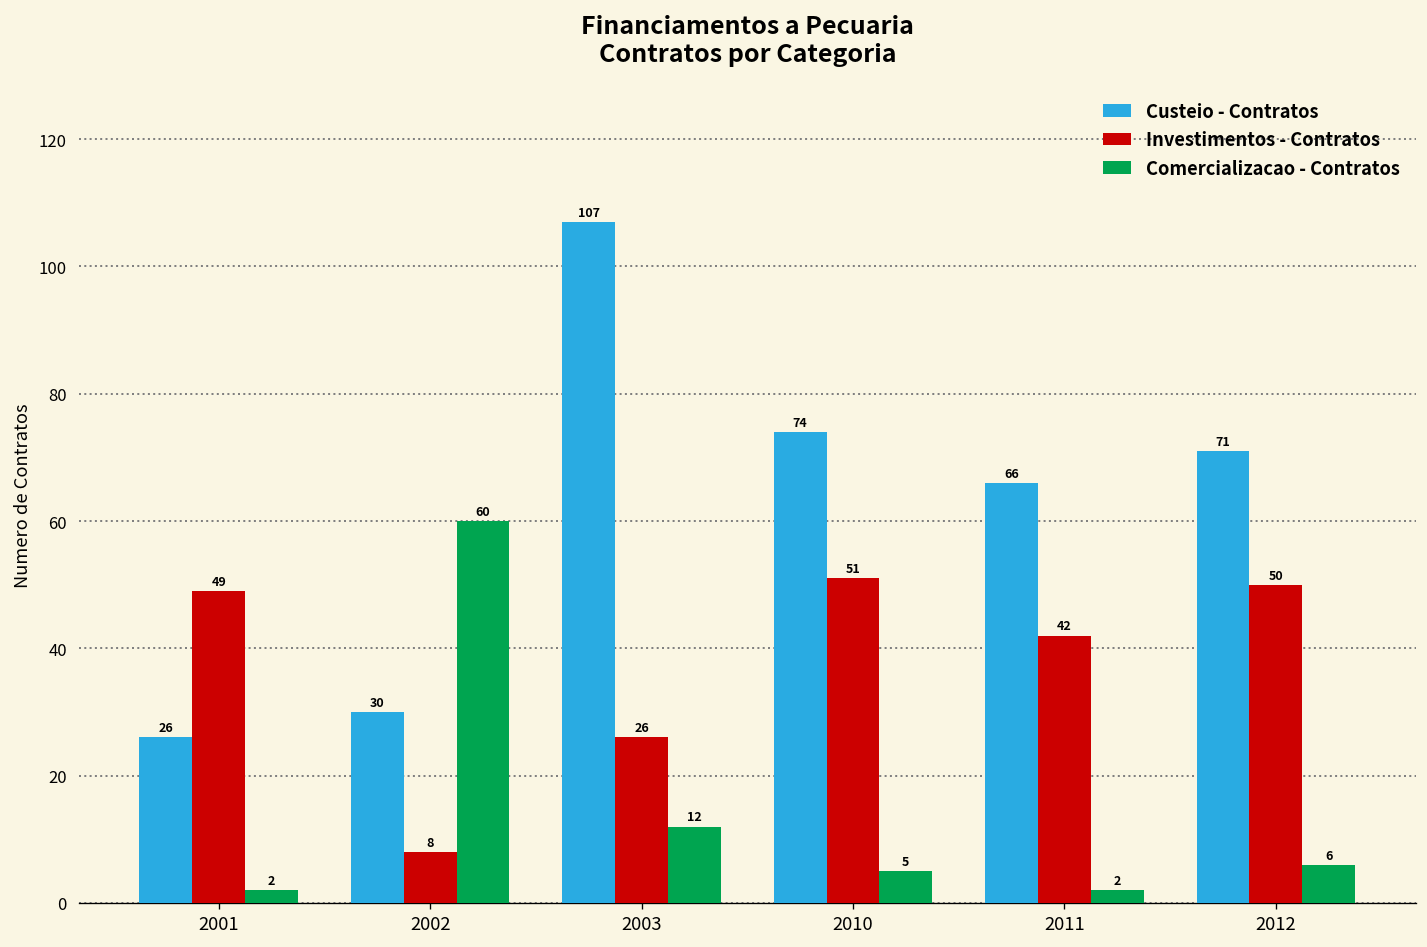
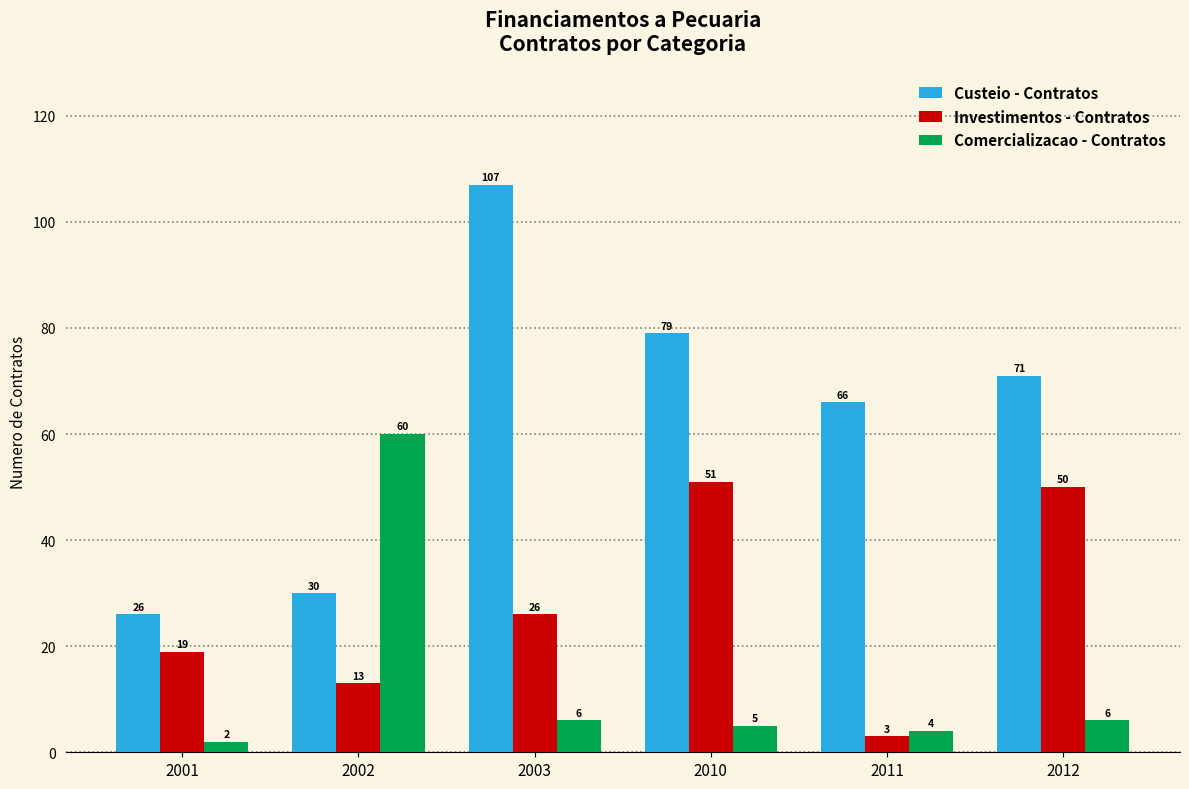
Investimentos - Contratos, 2001: 49 -> 19
Investimentos - Contratos, 2002: 8 -> 13
Comercializacao - Contratos, 2003: 12 -> 6
Custeio - Contratos, 2010: 74 -> 79
Investimentos - Contratos, 2011: 42 -> 3
Comercializacao - Contratos, 2011: 2 -> 4
